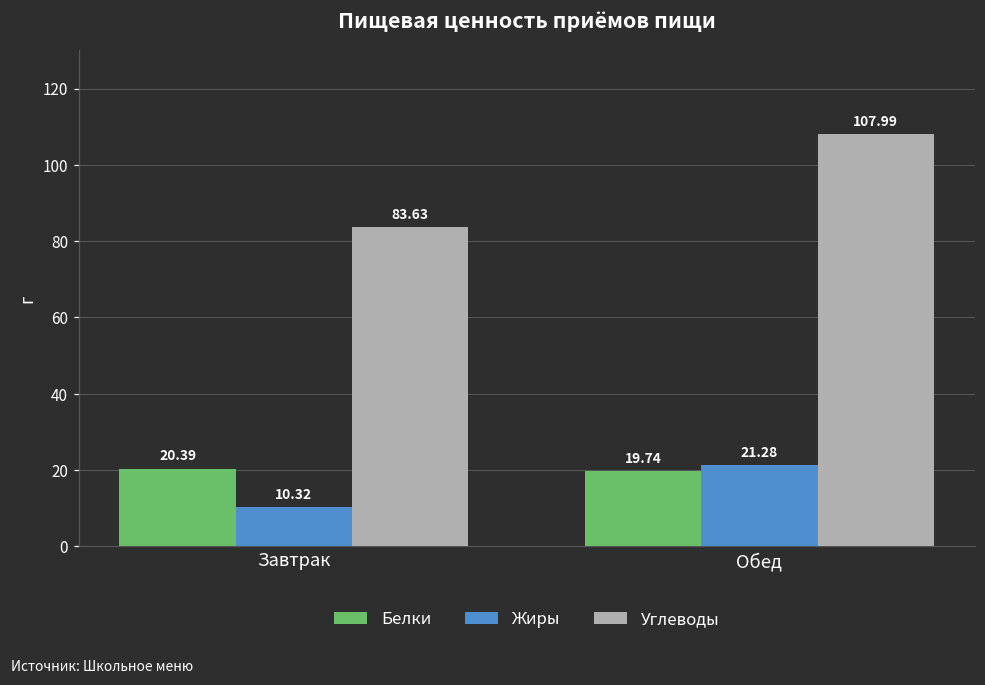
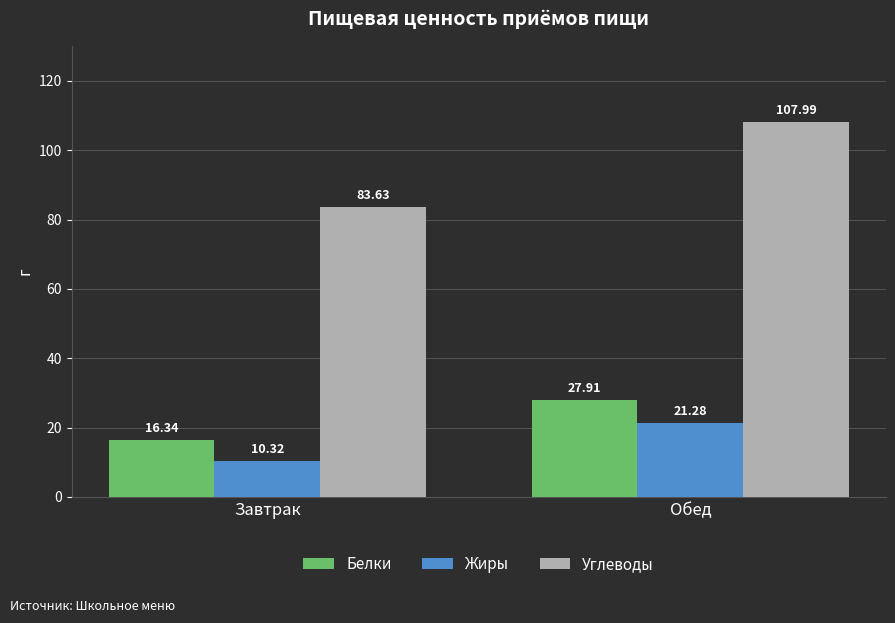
Белки, Завтрак: 20.39 -> 16.34
Белки, Обед: 19.74 -> 27.91
